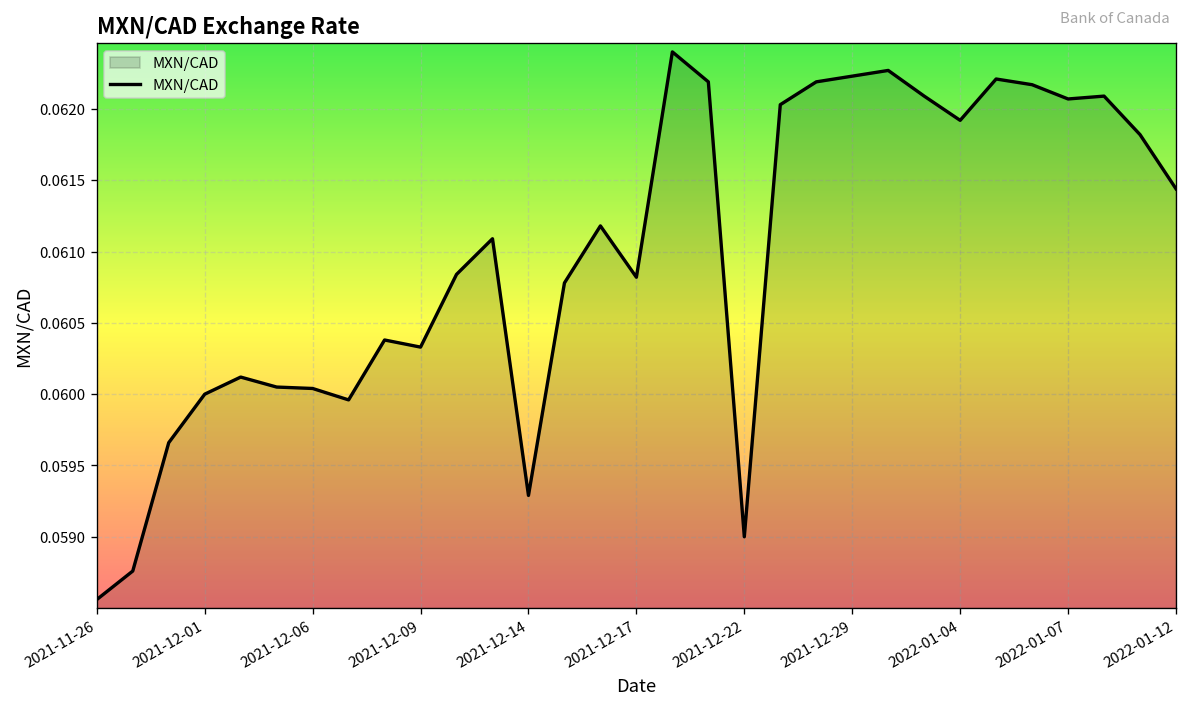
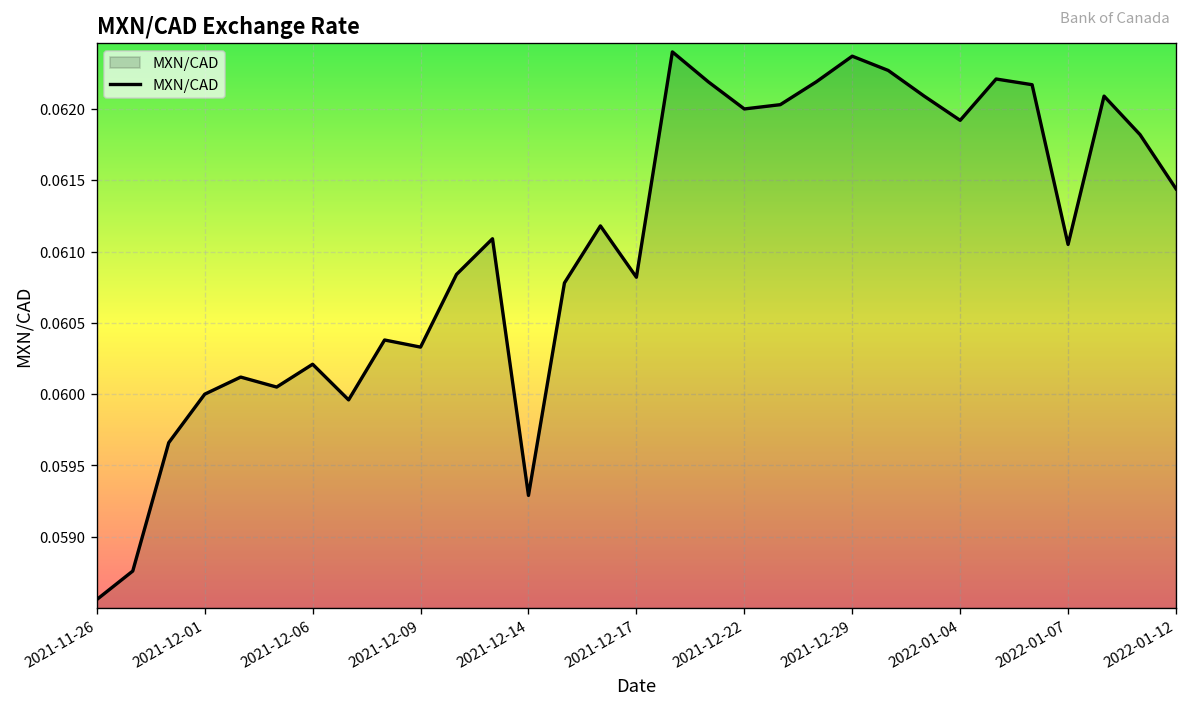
2021-12-06: 0.06004 -> 0.06021
2021-12-22: 0.059 -> 0.062
2021-12-29: 0.06223 -> 0.06237
2022-01-07: 0.06207 -> 0.06105
